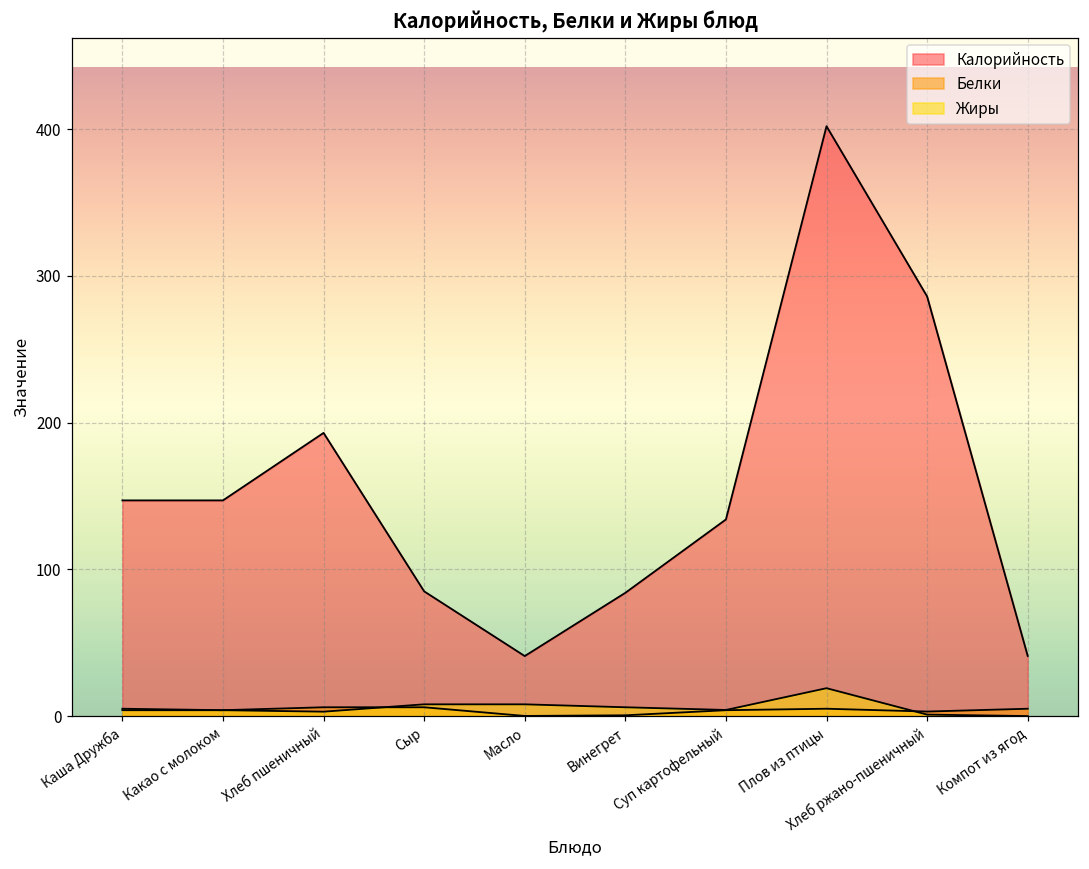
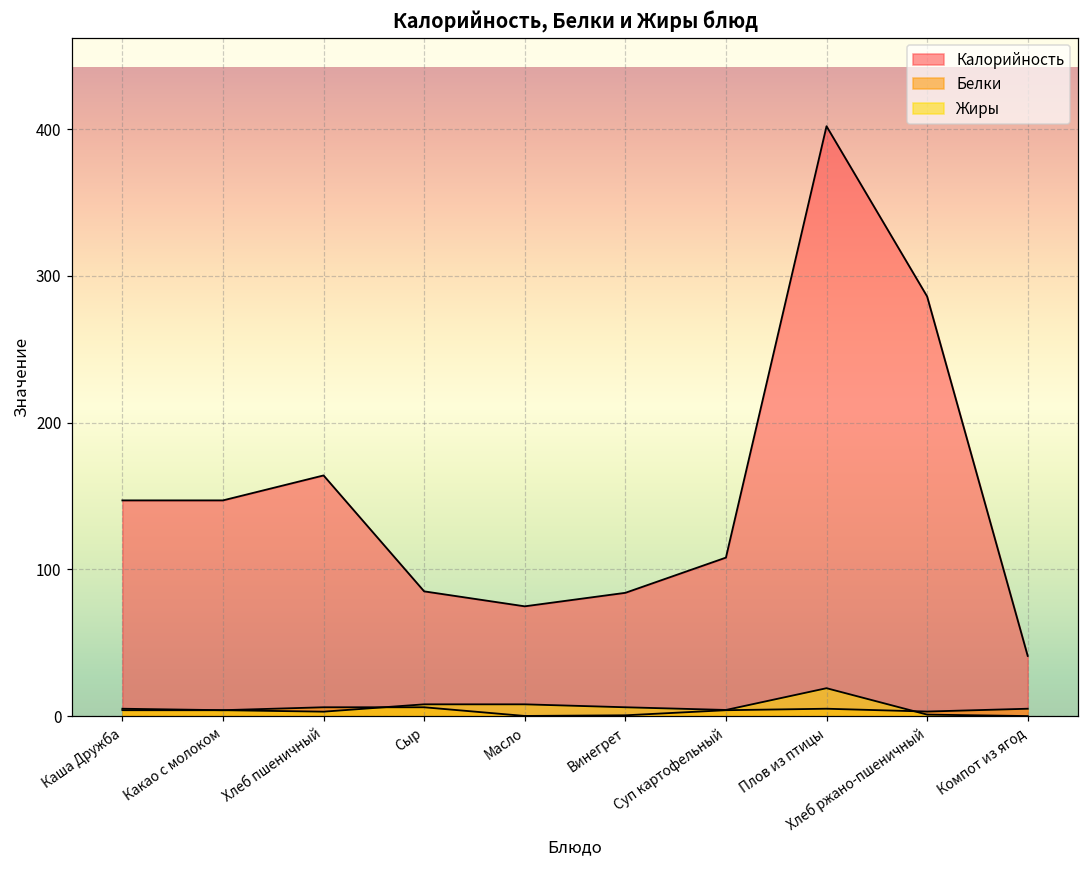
Калорийность, Хлеб пшеничный: 193 -> 164
Калорийность, Масло: 41 -> 75
Калорийность, Суп картофельный: 134 -> 108
